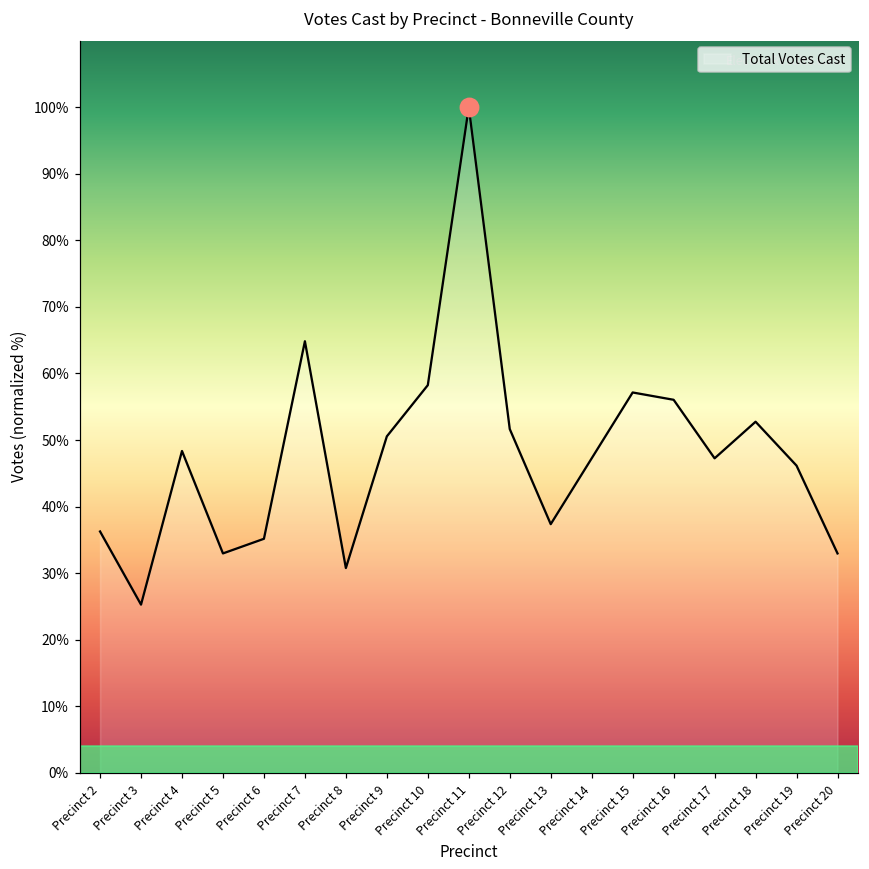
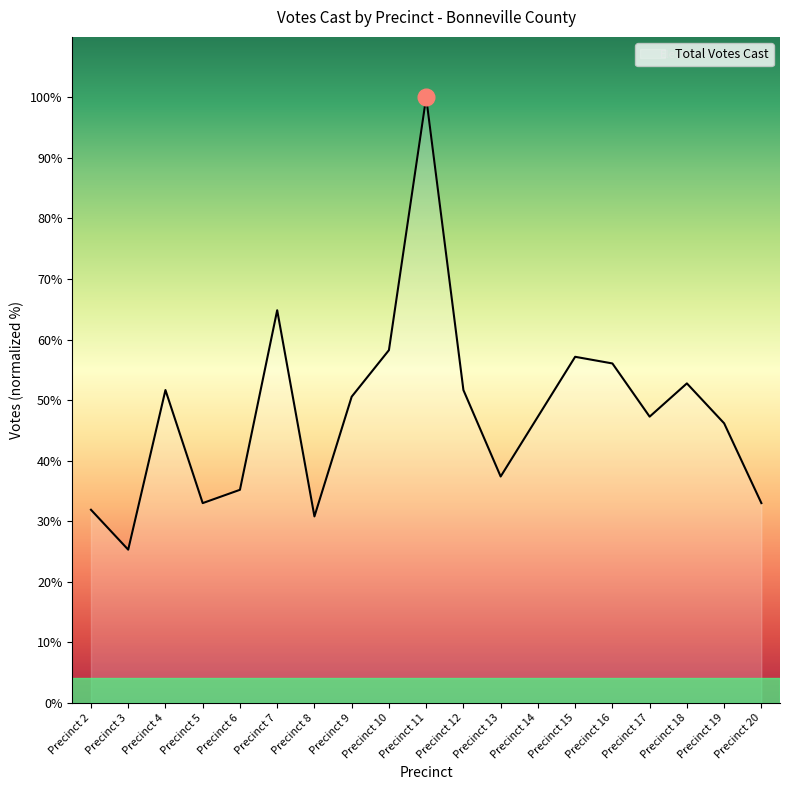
Total Votes Cast, Precinct 2: 36% -> 32%
Total Votes Cast, Precinct 4: 48% -> 52%
